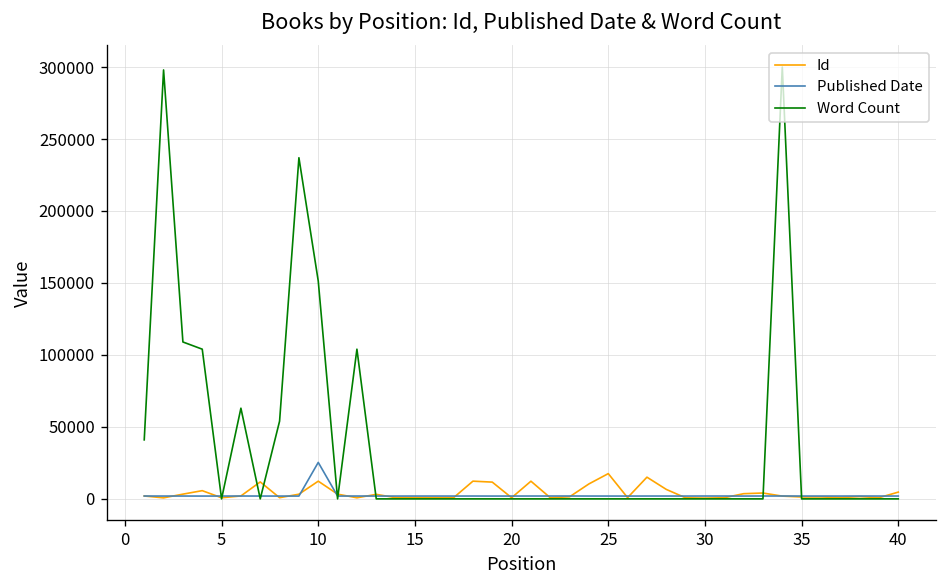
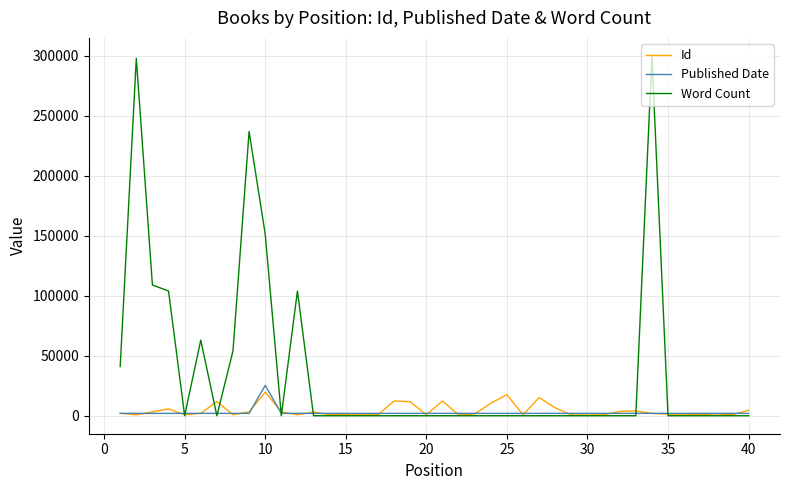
Id, 10: 12000 -> 20000
